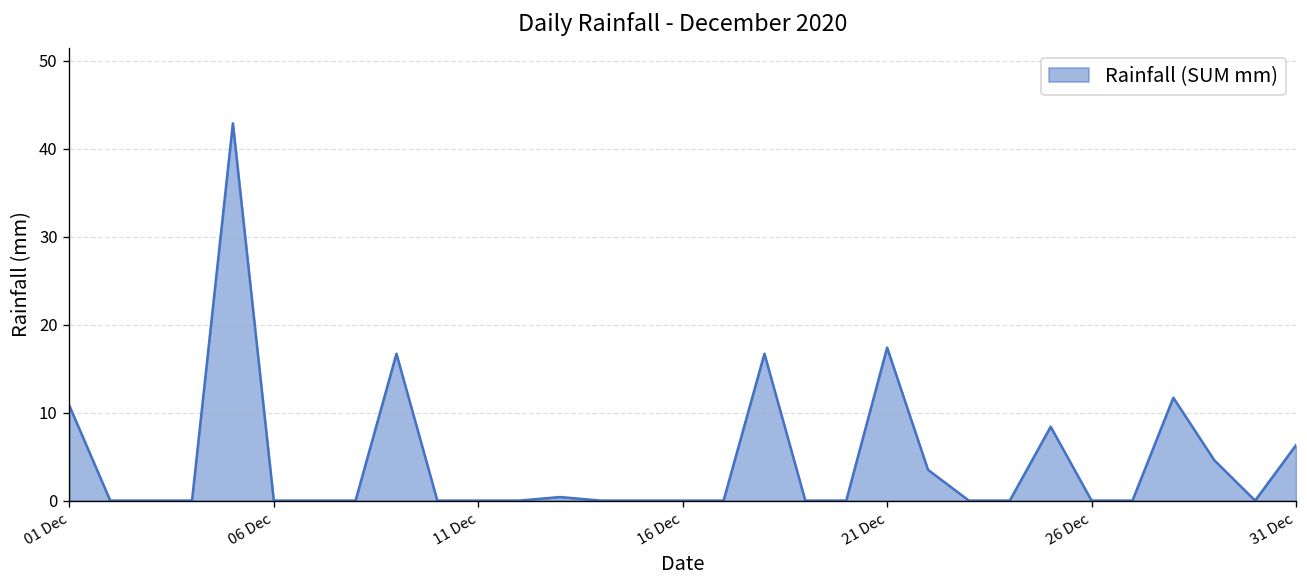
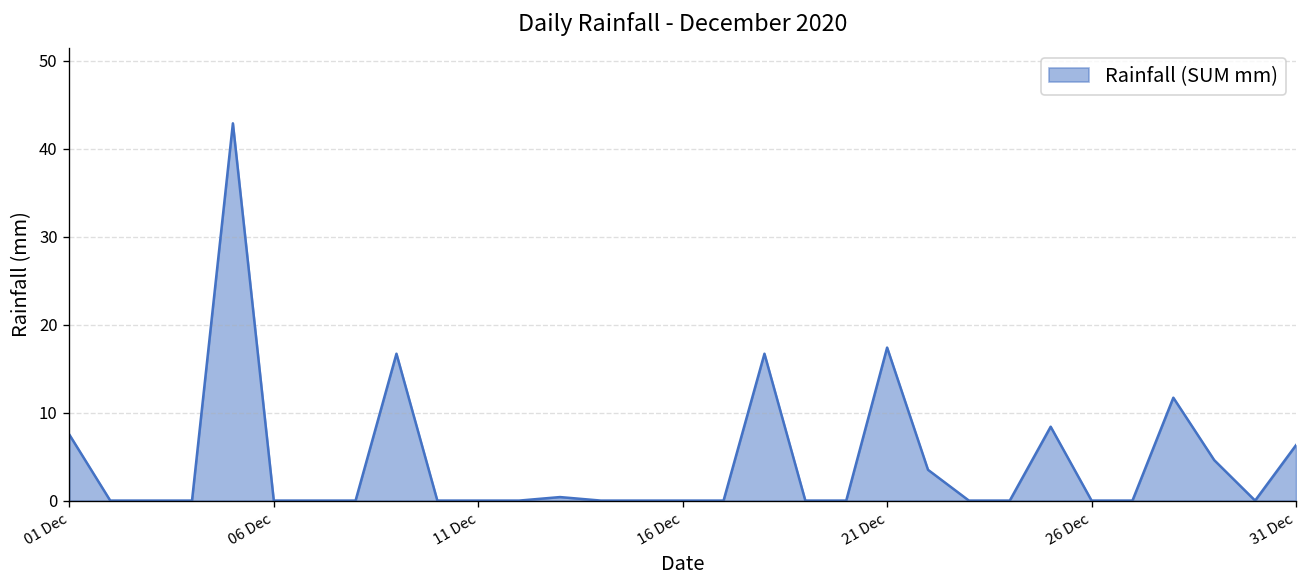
01 Dec: 11 -> 8
